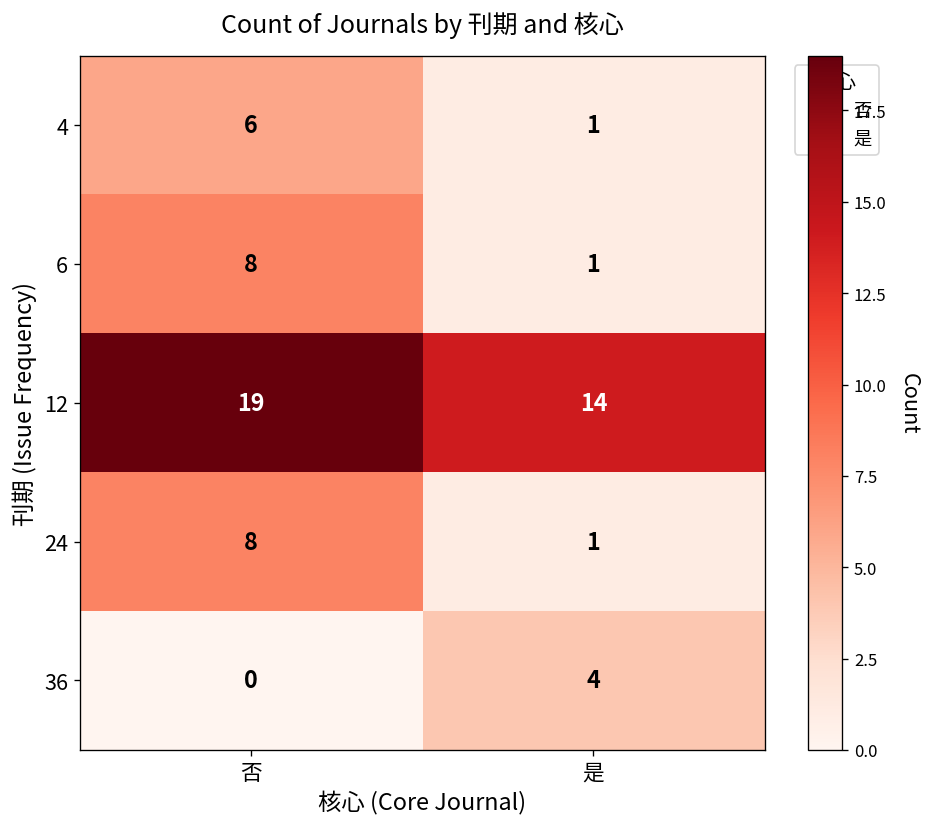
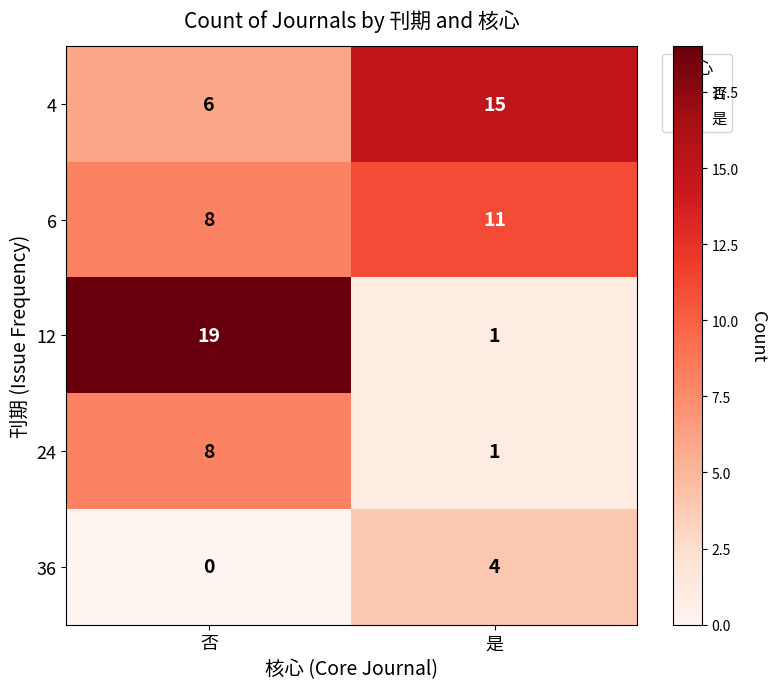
4, 是: 1 -> 15
6, 是: 1 -> 11
12, 是: 14 -> 1
